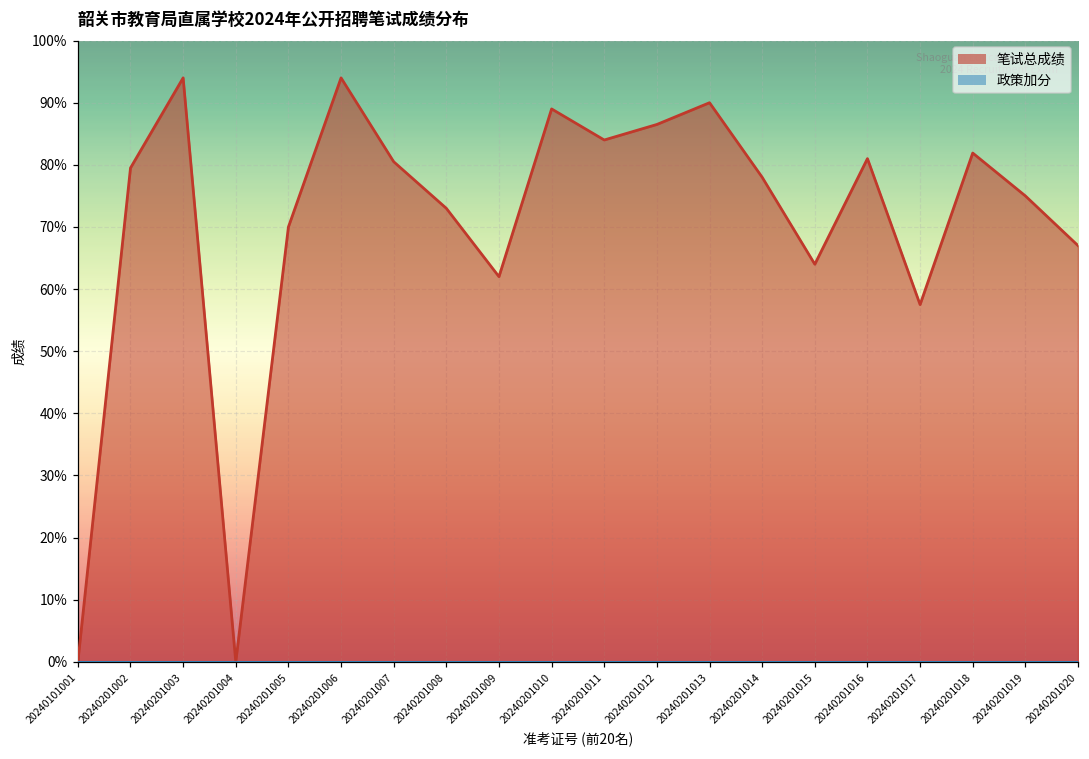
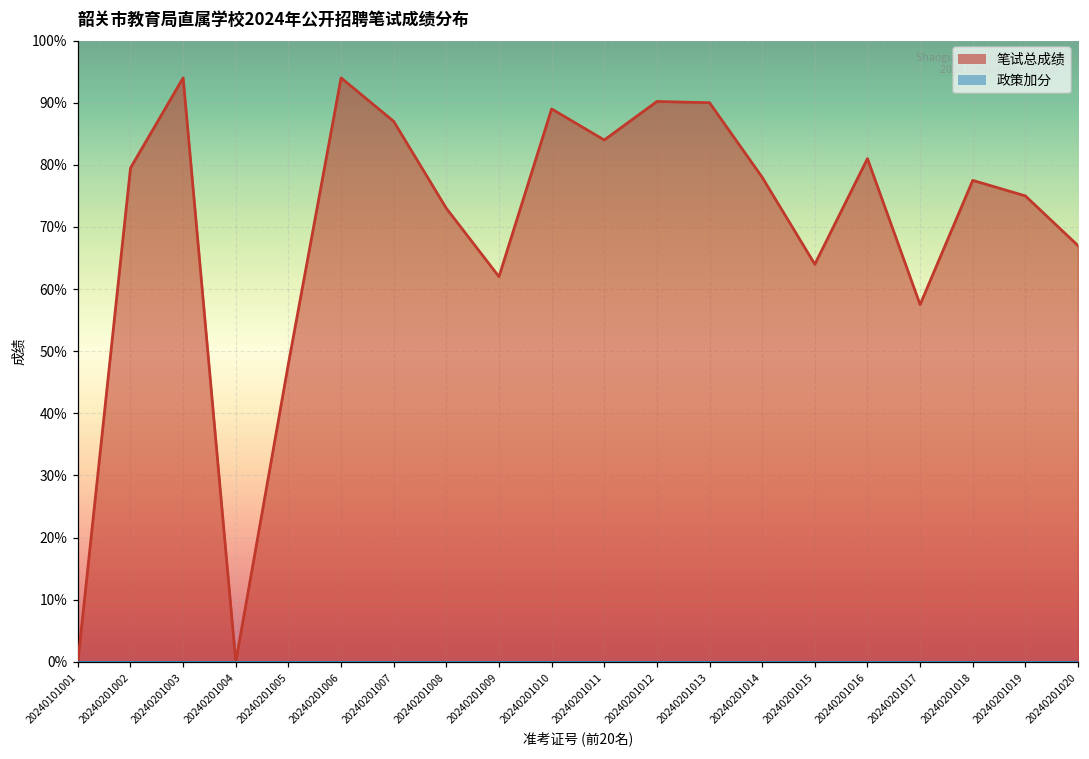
笔试总成绩, 20240201005: 70% -> 48%
笔试总成绩, 20240201007: 81% -> 87%
笔试总成绩, 20240201012: 87% -> 90%
笔试总成绩, 20240201018: 82% -> 78%
